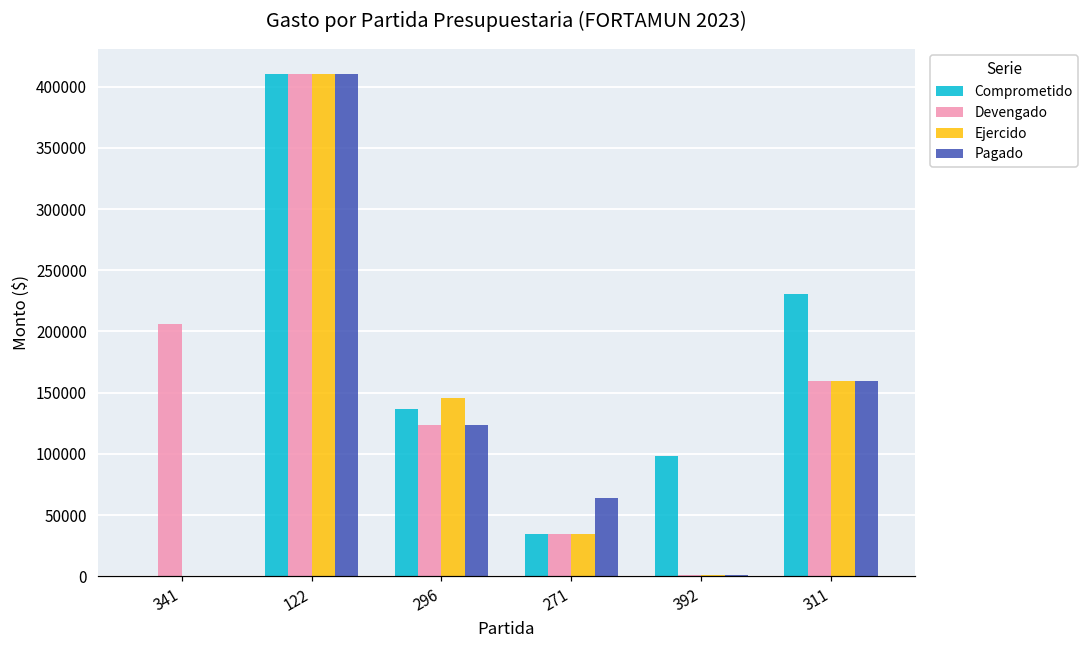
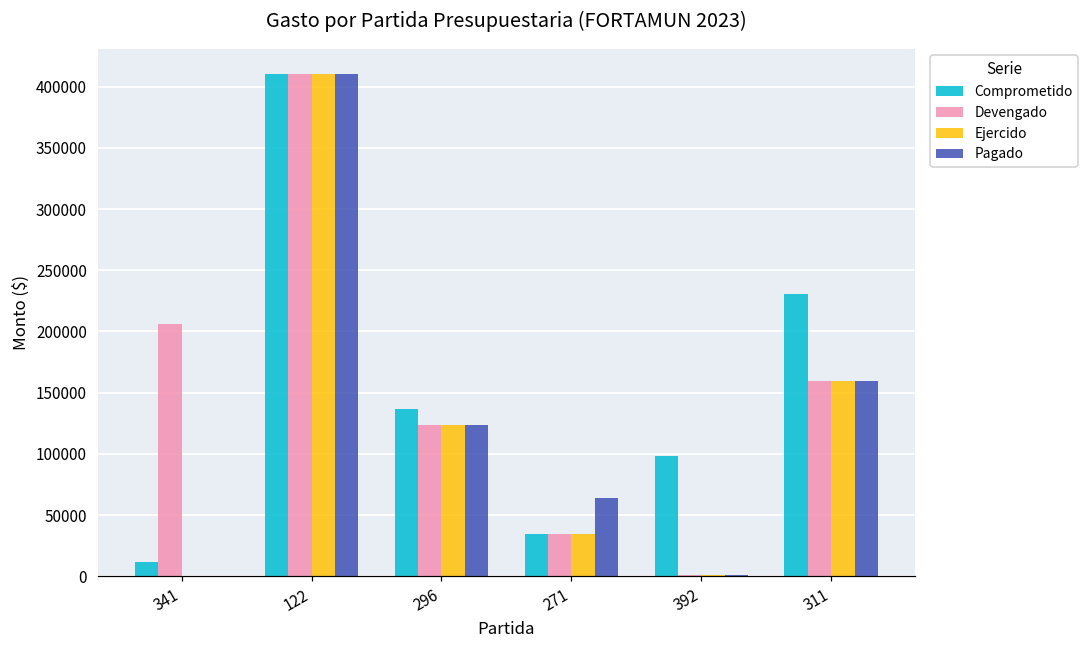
Comprometido, 341: 0 -> 12000
Ejercido, 296: 146000 -> 124000
